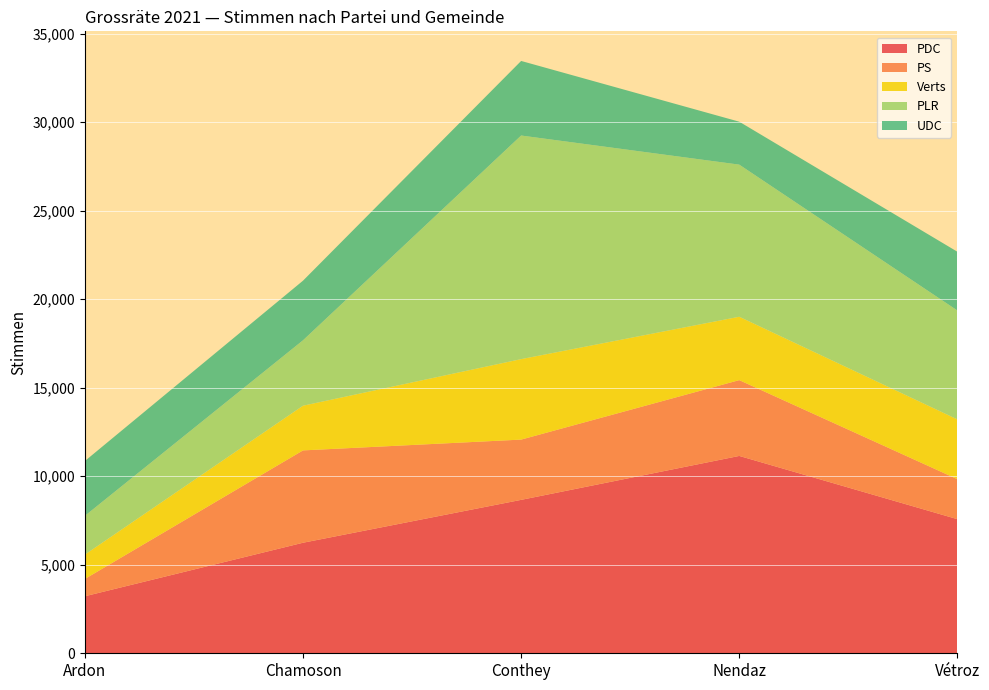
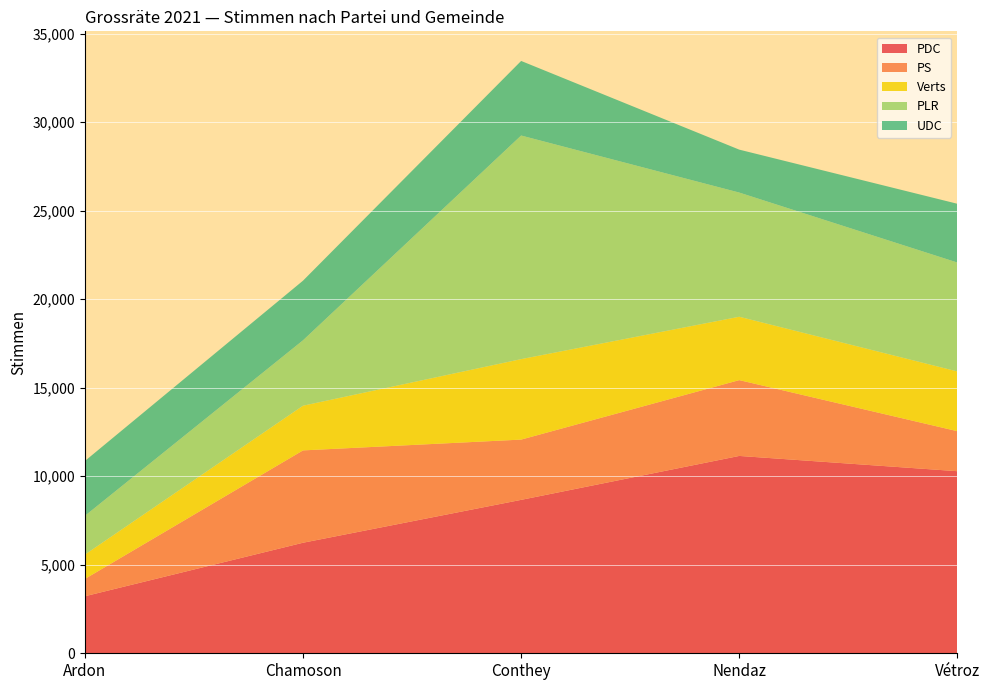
PLR, Nendaz: 8,600 -> 7,000
PDC, Vétroz: 7,600 -> 10,300
